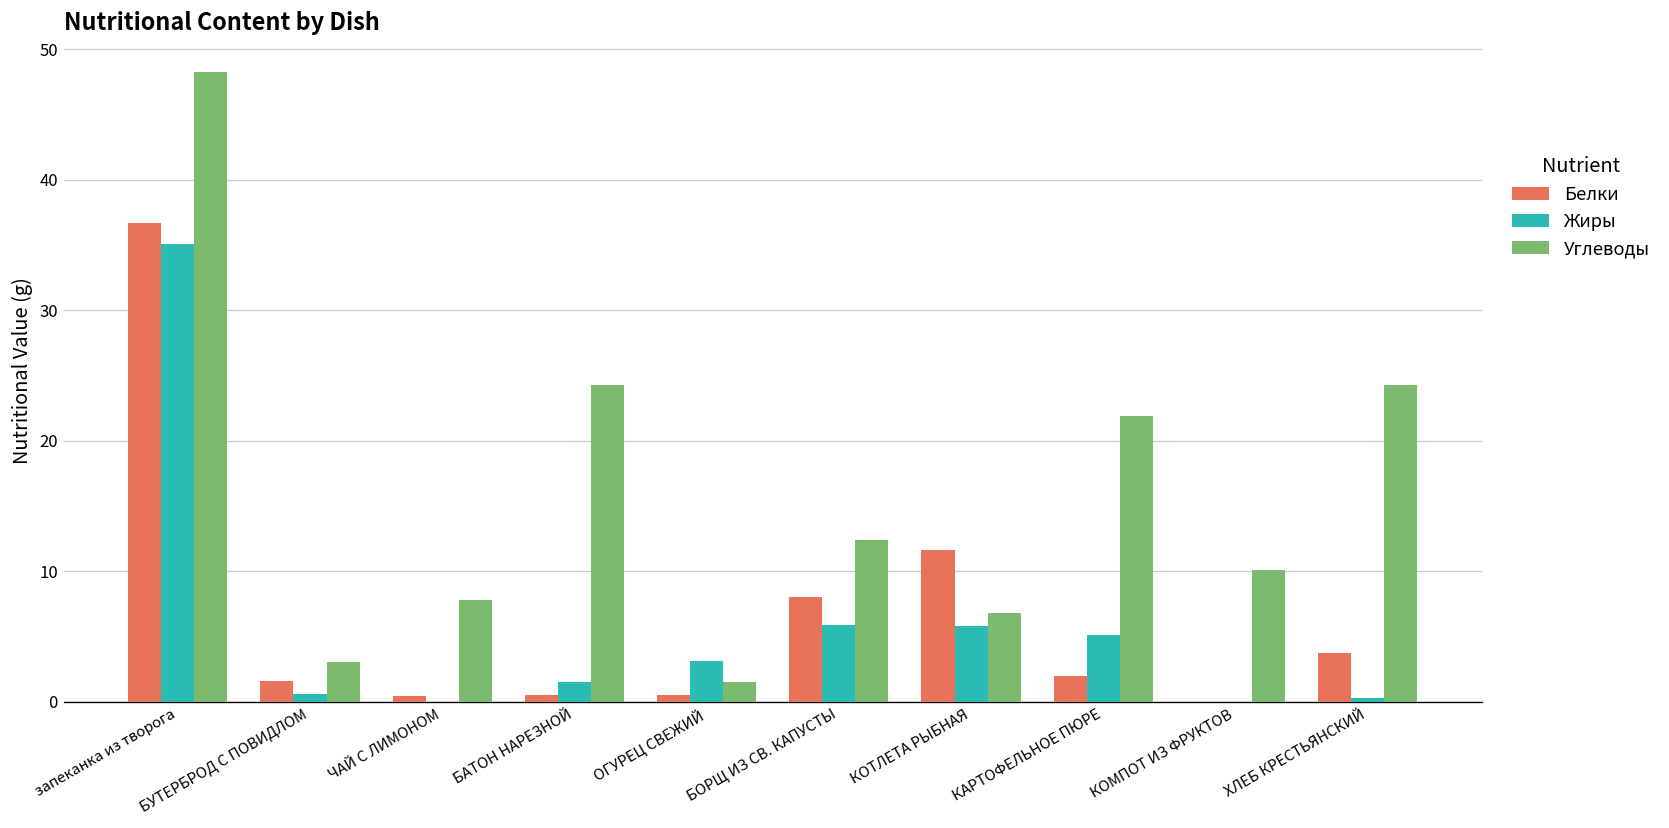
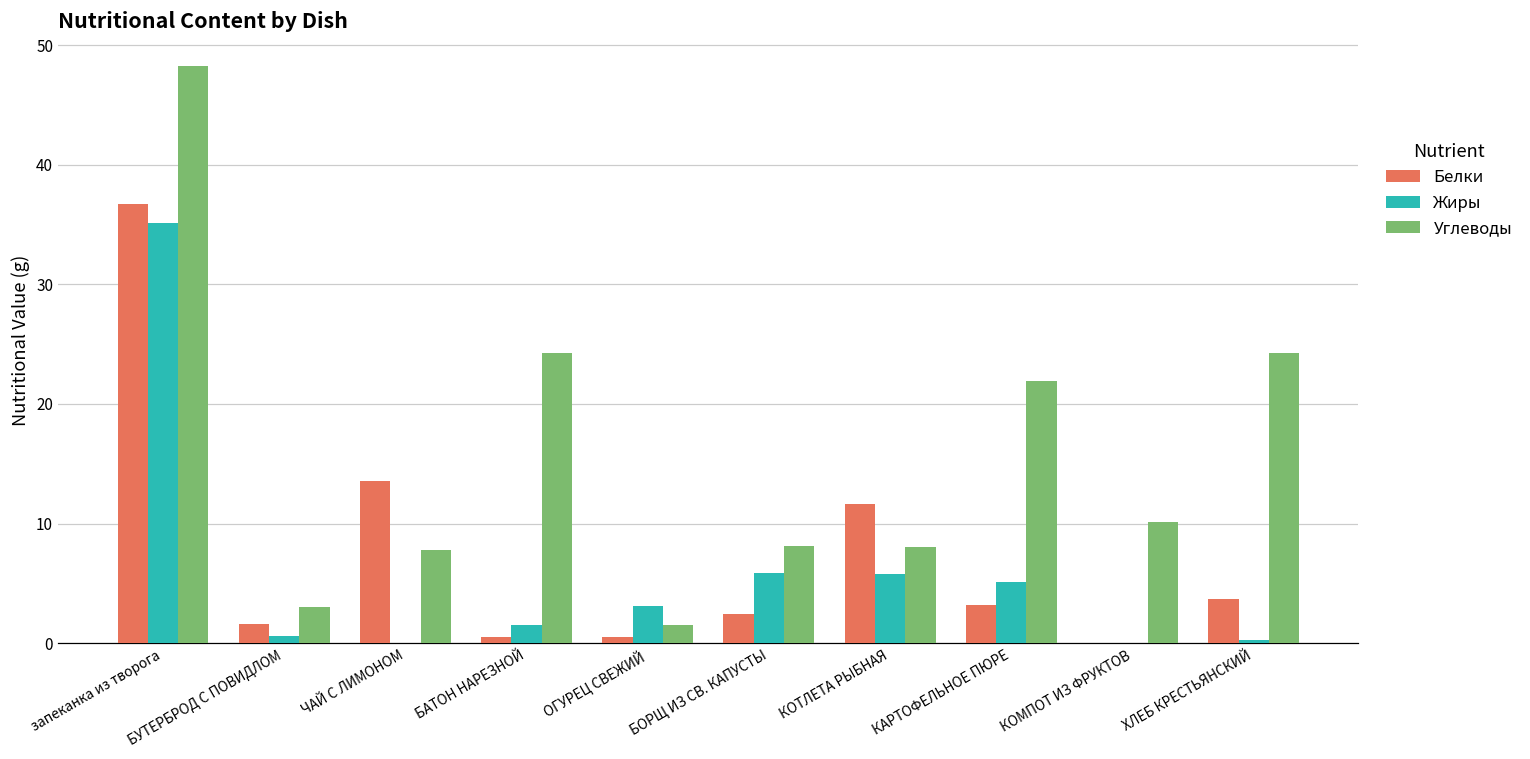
Белки, ЧАЙ С ЛИМОНОМ: 0.4 -> 13.6
Белки, БОРЩ ИЗ СВ. КАПУСТЫ: 8.0 -> 2.4
Углеводы, БОРЩ ИЗ СВ. КАПУСТЫ: 12.4 -> 8.1
Углеводы, КОТЛЕТА РЫБНАЯ: 6.8 -> 8.0
Белки, КАРТОФЕЛЬНОЕ ПЮРЕ: 2.0 -> 3.2
